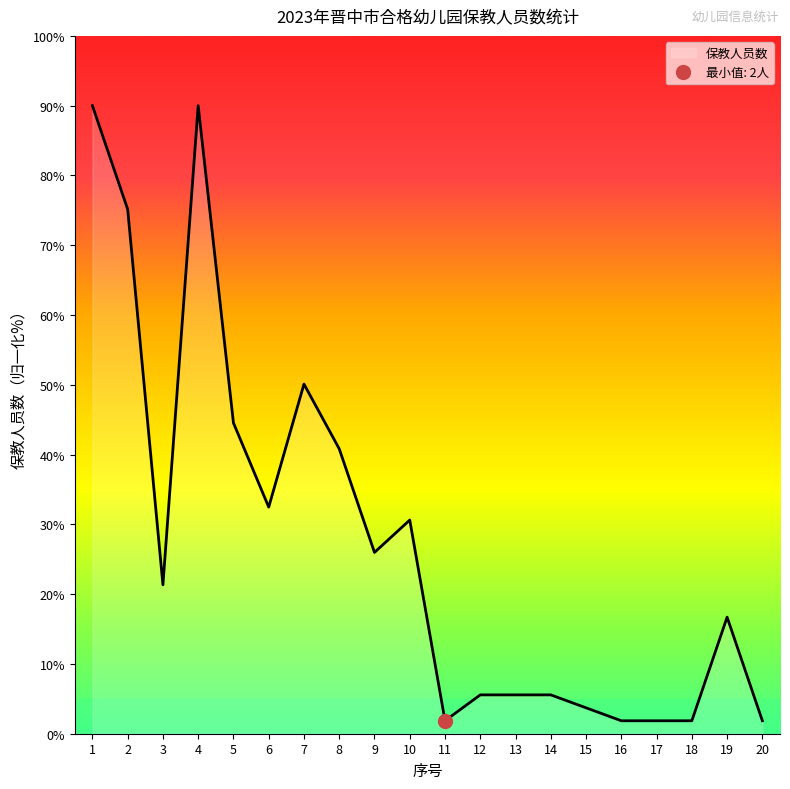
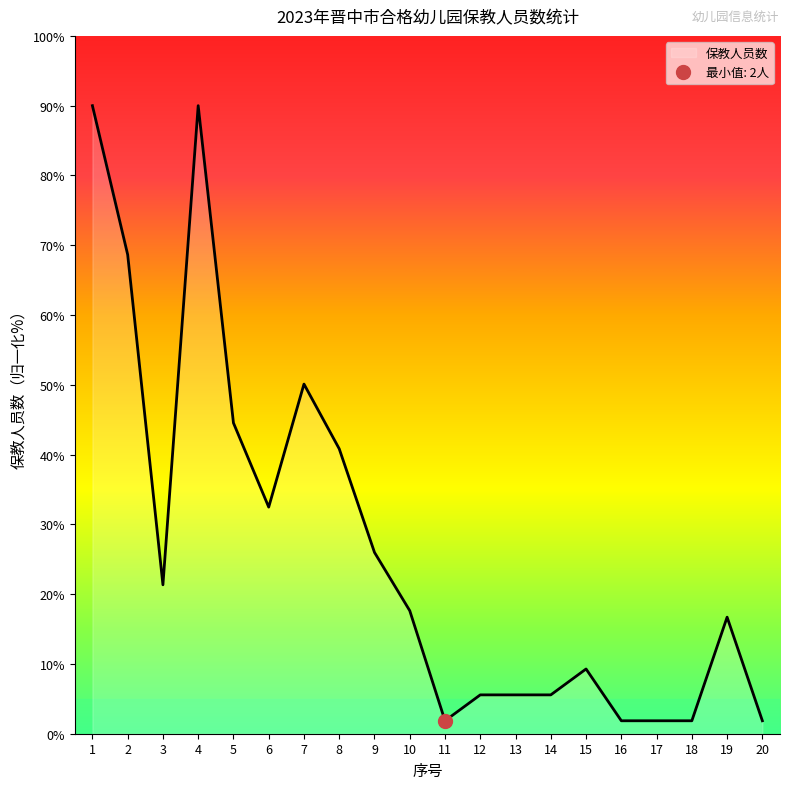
保教人员数, 2: 75% -> 69%
保教人员数, 10: 31% -> 18%
保教人员数, 15: 4% -> 9%
